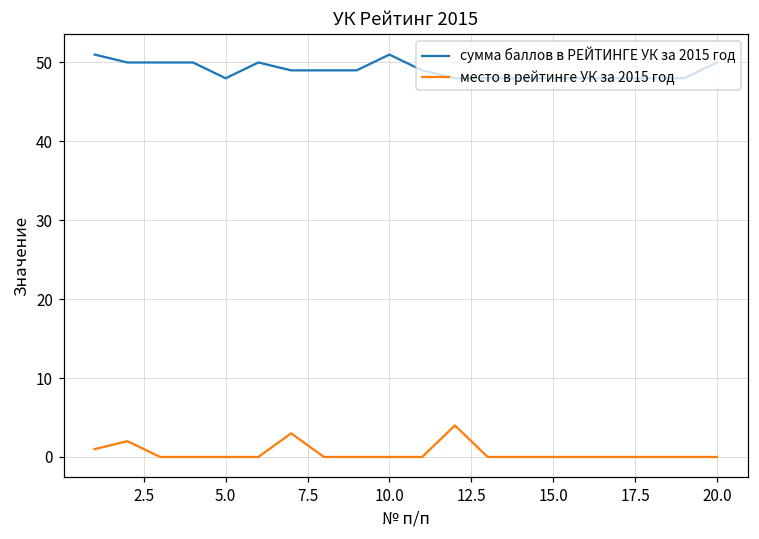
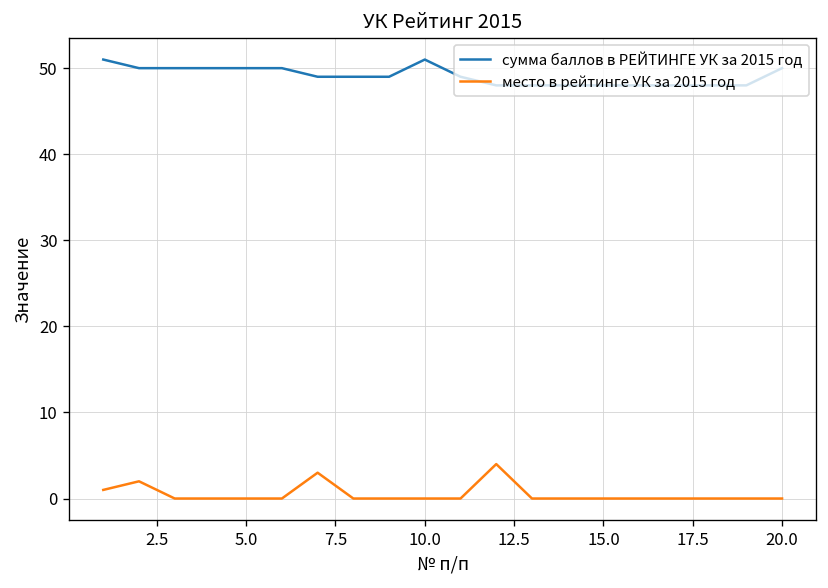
сумма баллов в РЕЙТИНГЕ УК за 2015 год, 5.0: 48 -> 50
